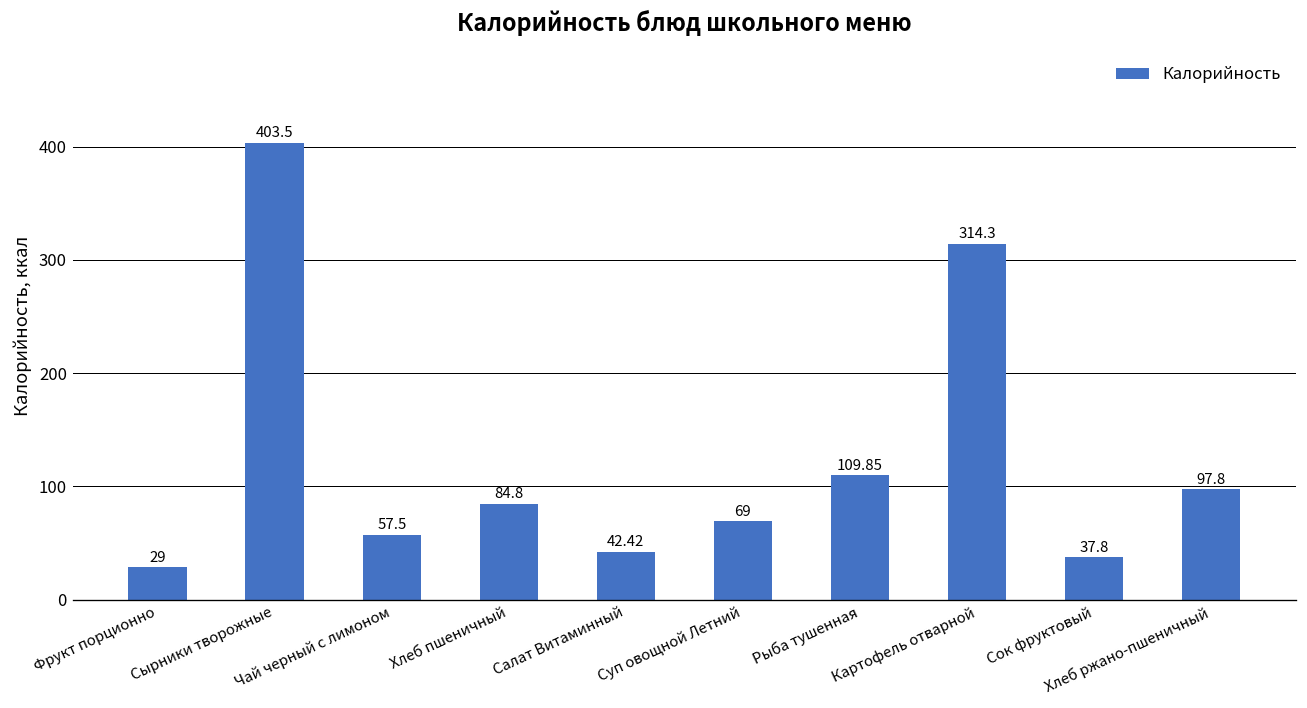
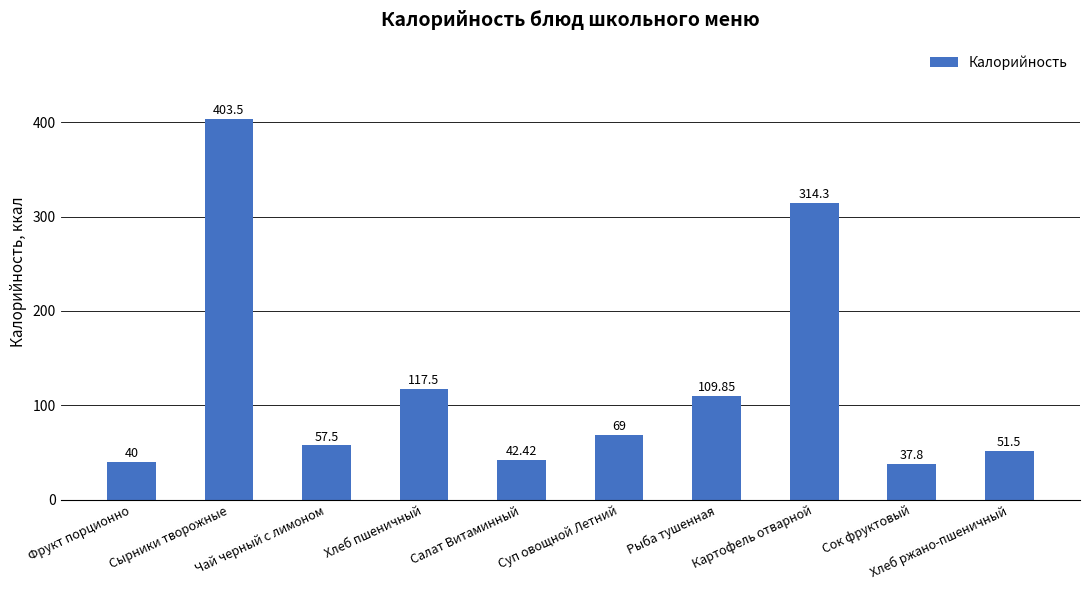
Фрукт порционно: 29 -> 40
Хлеб пшеничный: 84.8 -> 117.5
Хлеб ржано-пшеничный: 97.8 -> 51.5
